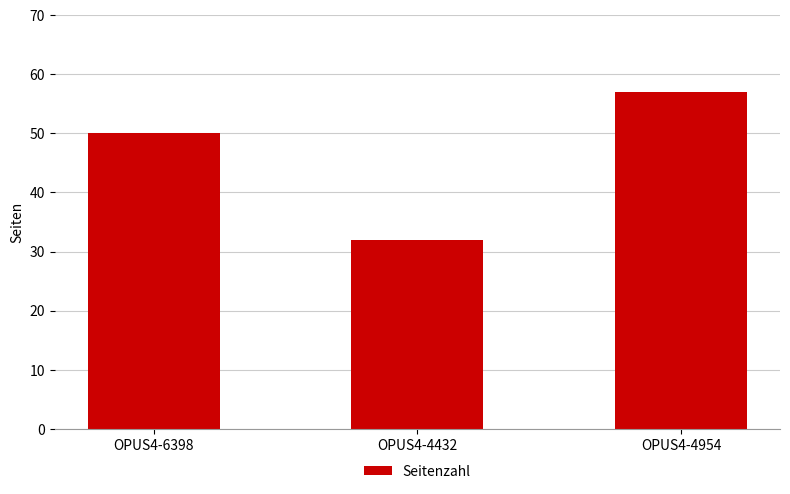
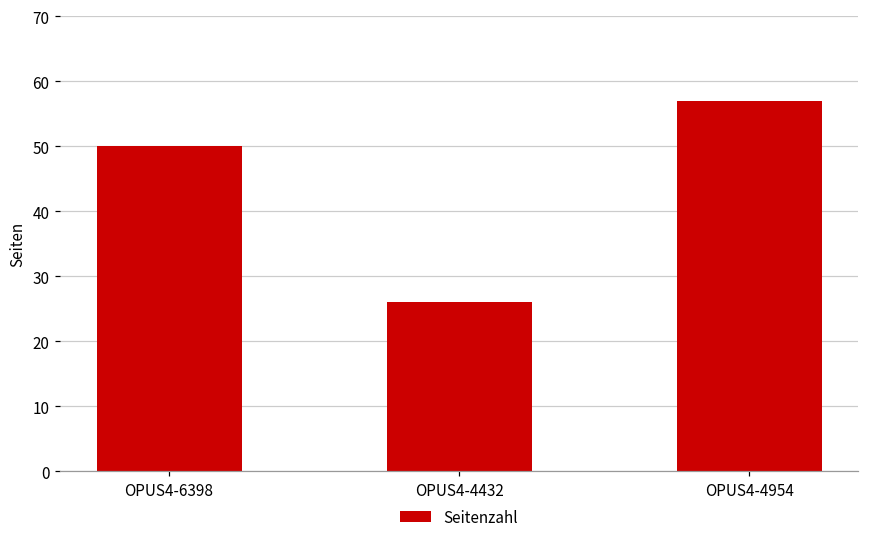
OPUS4-4432: 32 -> 26
